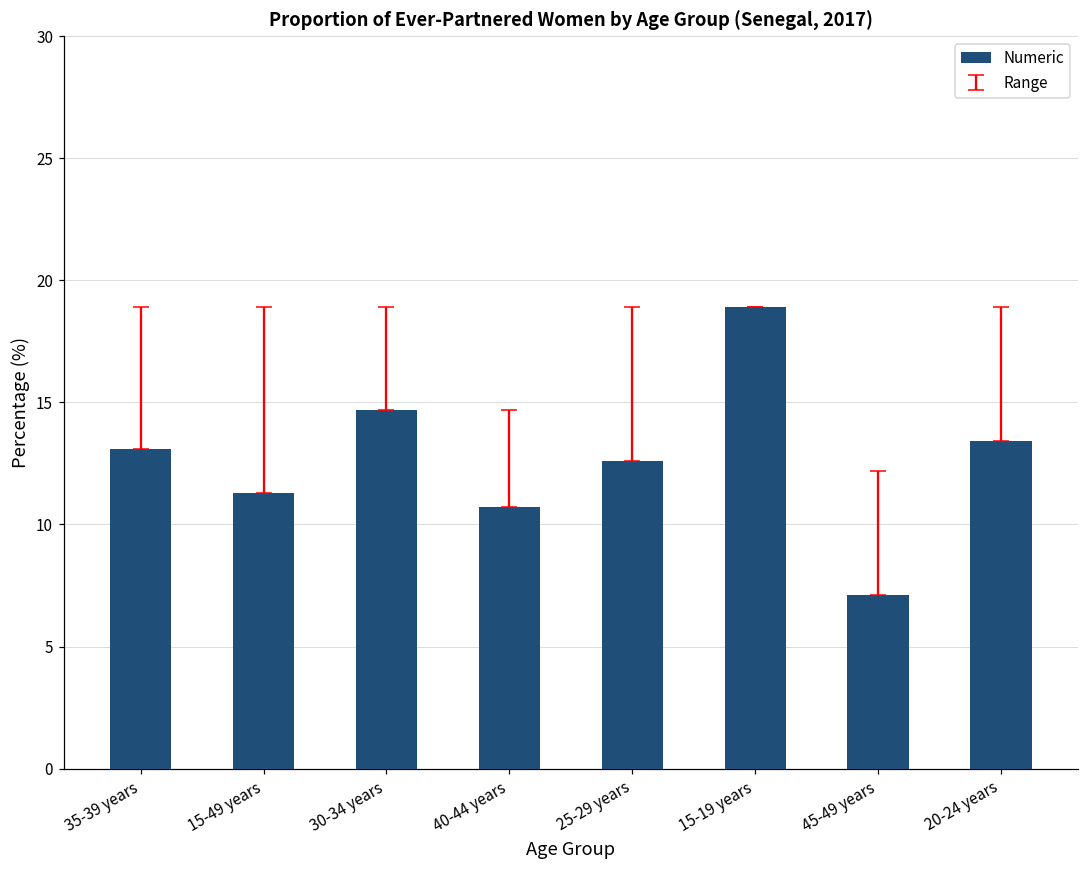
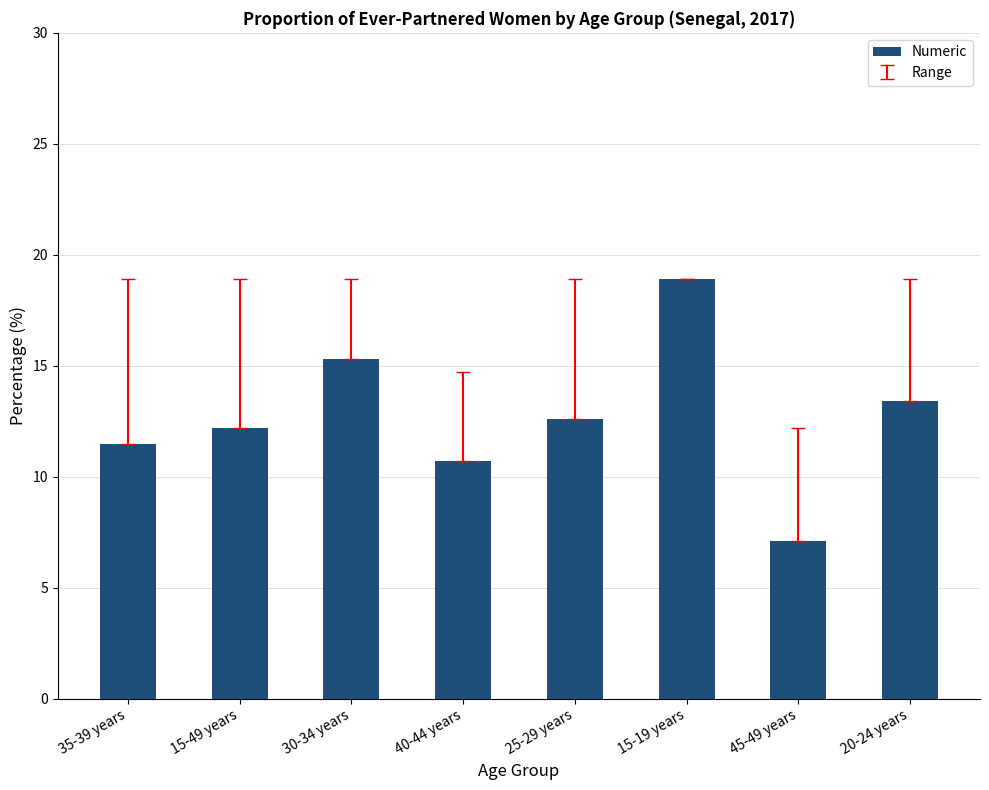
Numeric, 35-39 years: 13.1 -> 11.5
Numeric, 15-49 years: 11.3 -> 12.2
Numeric, 30-34 years: 14.7 -> 15.3
